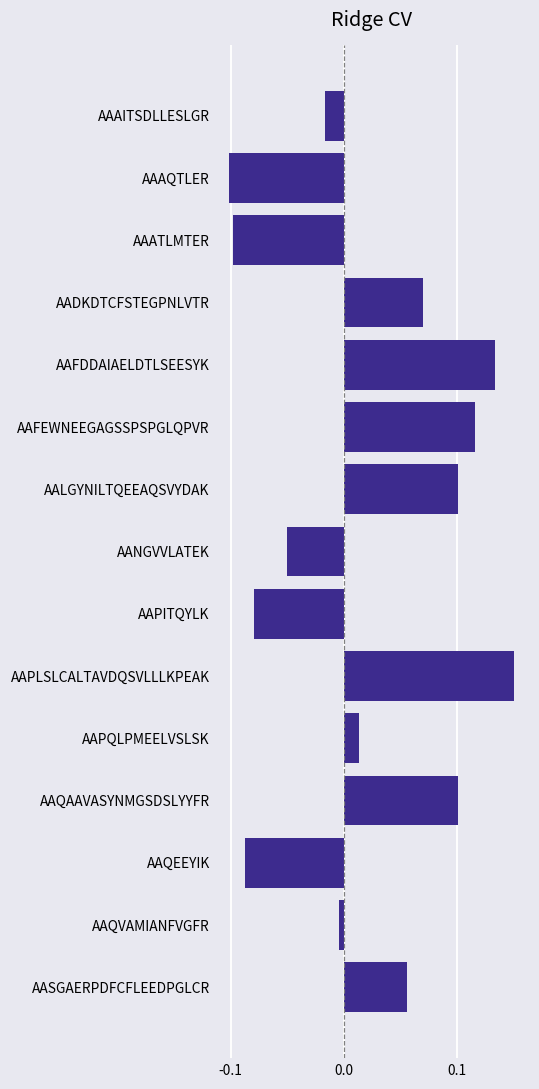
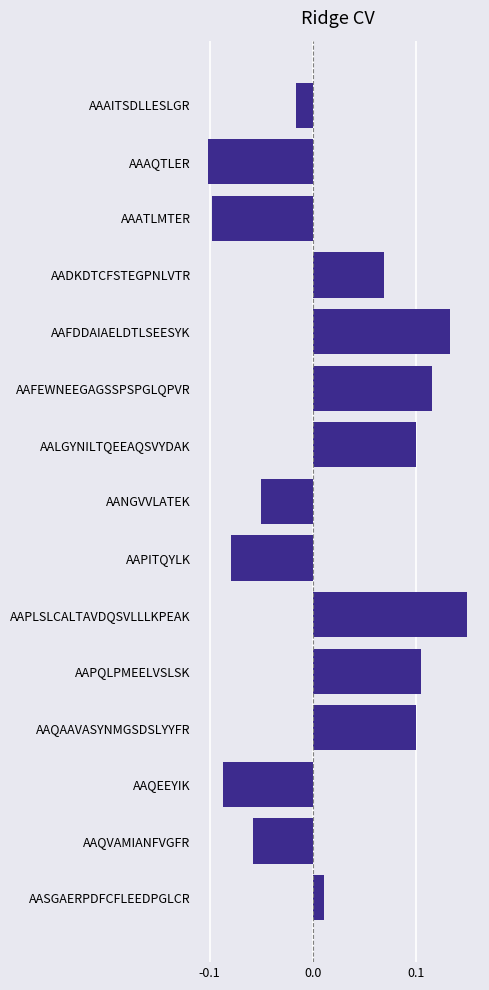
AAPQLPMEELVSLSK: 0.014 -> 0.106
AAQVAMIANFVGFR: -0.004 -> -0.058
AASGAERPDFCFLEEDPGLCR: 0.056 -> 0.011
